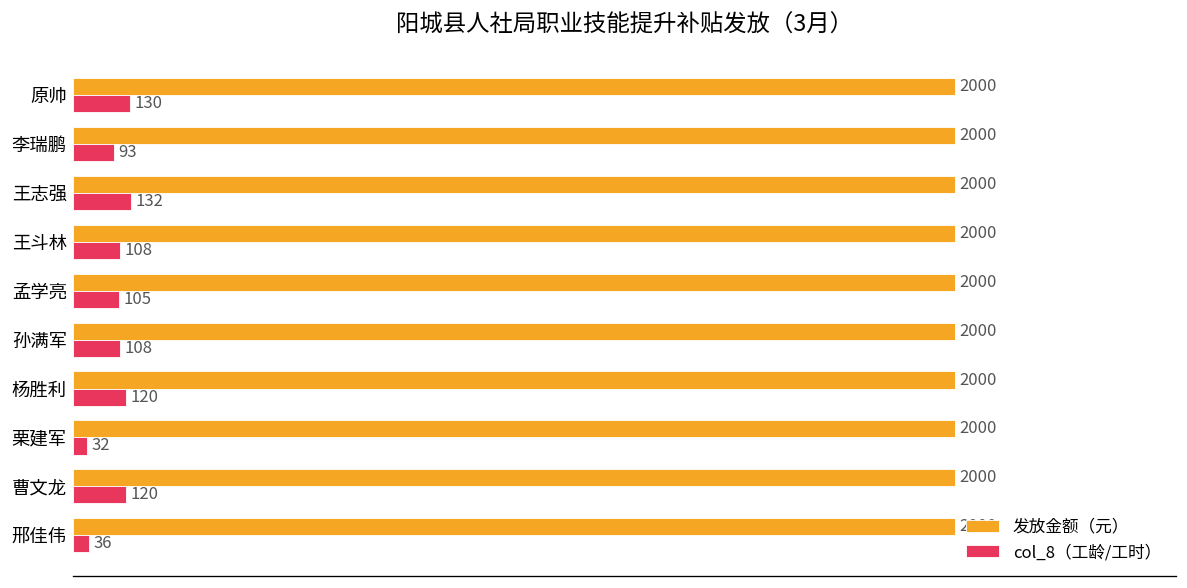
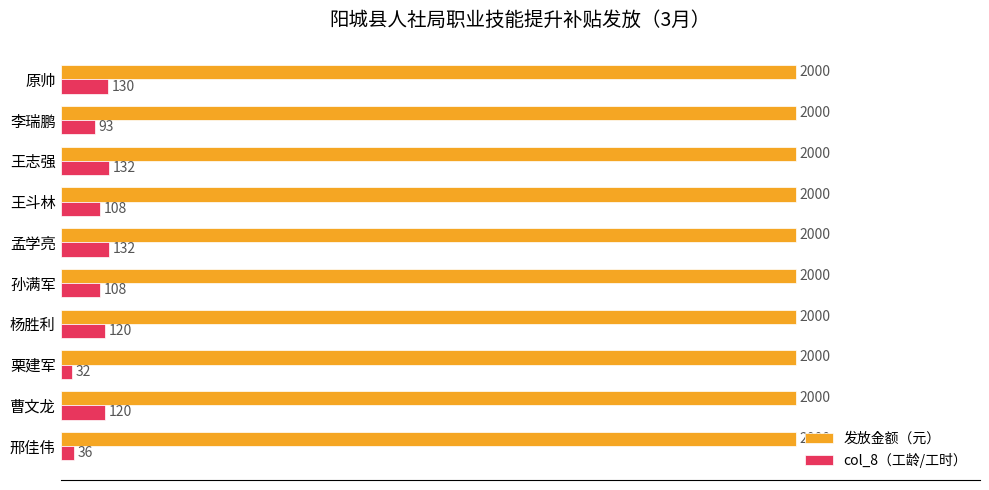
col_8（工龄/工时）, 孟学亮: 105 -> 132
